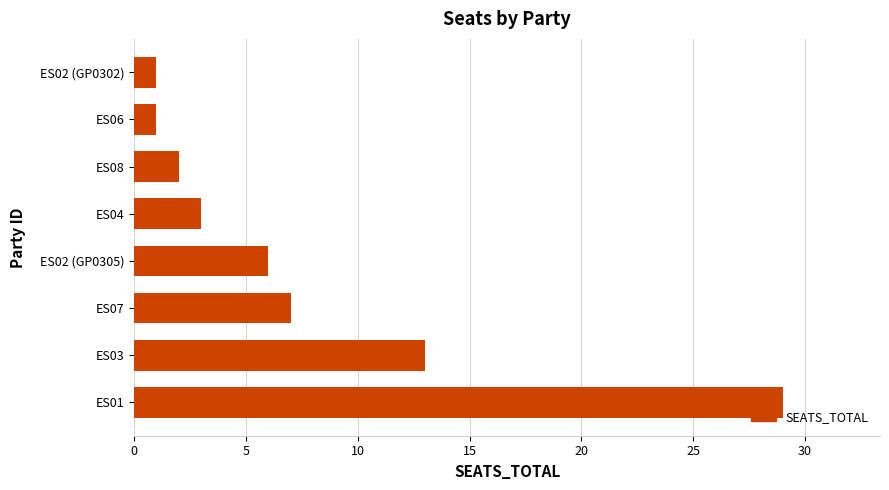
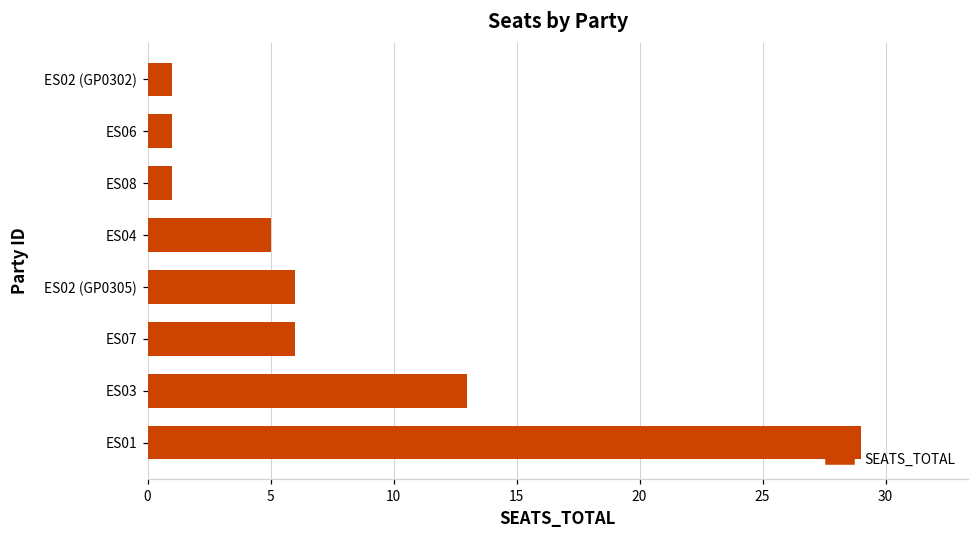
ES08: 2 -> 1
ES04: 3 -> 5
ES07: 7 -> 6
